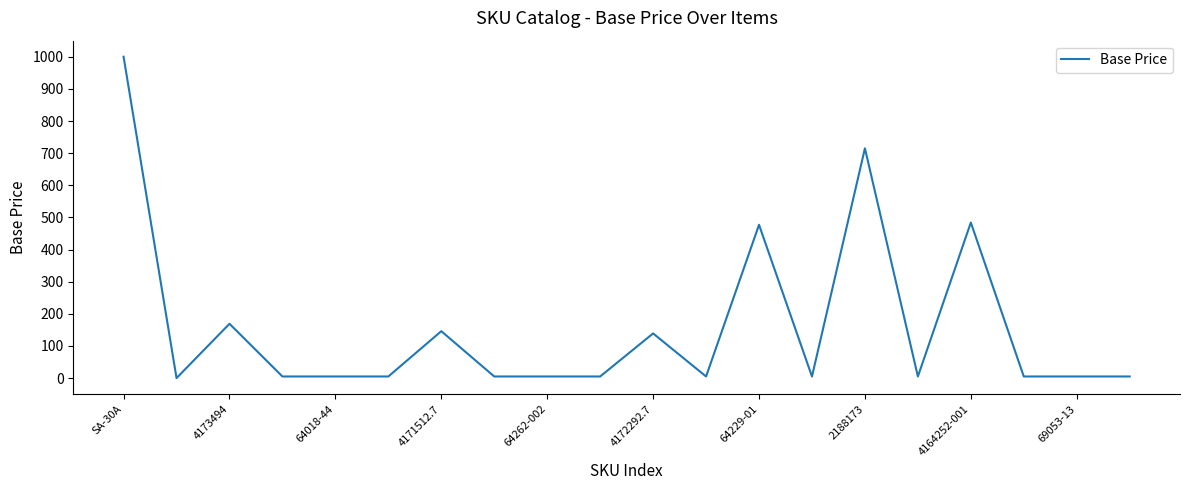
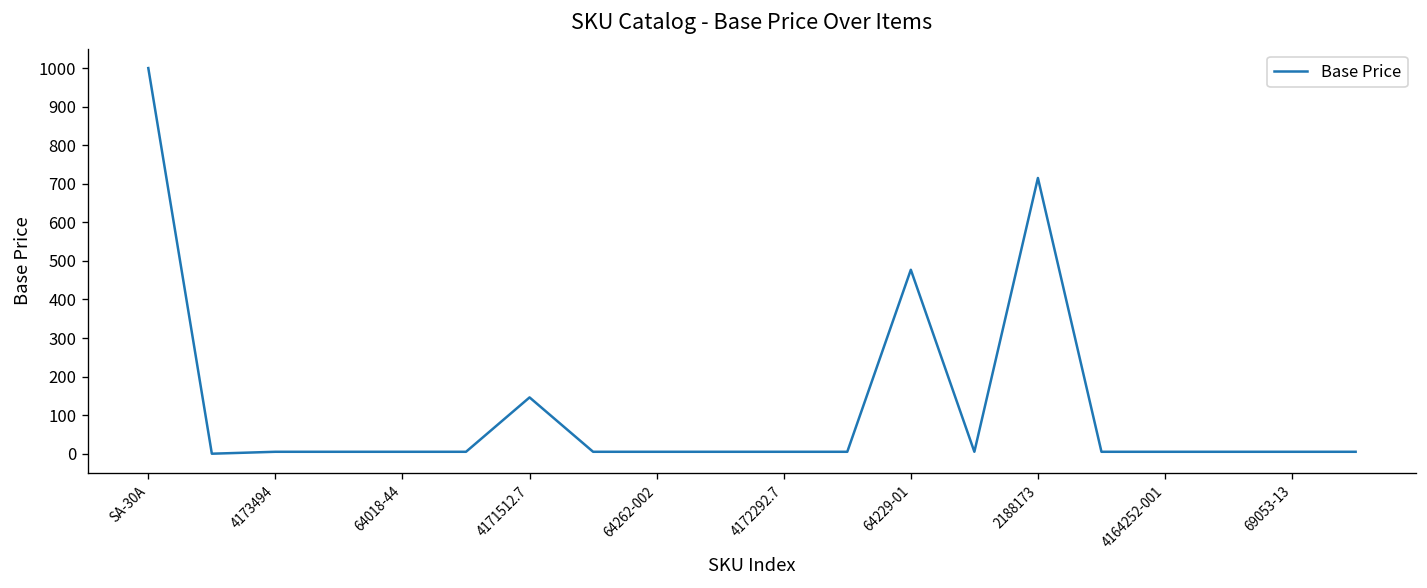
4173494: 170 -> 10
4172292.7: 140 -> 10
4164252-001: 480 -> 10
